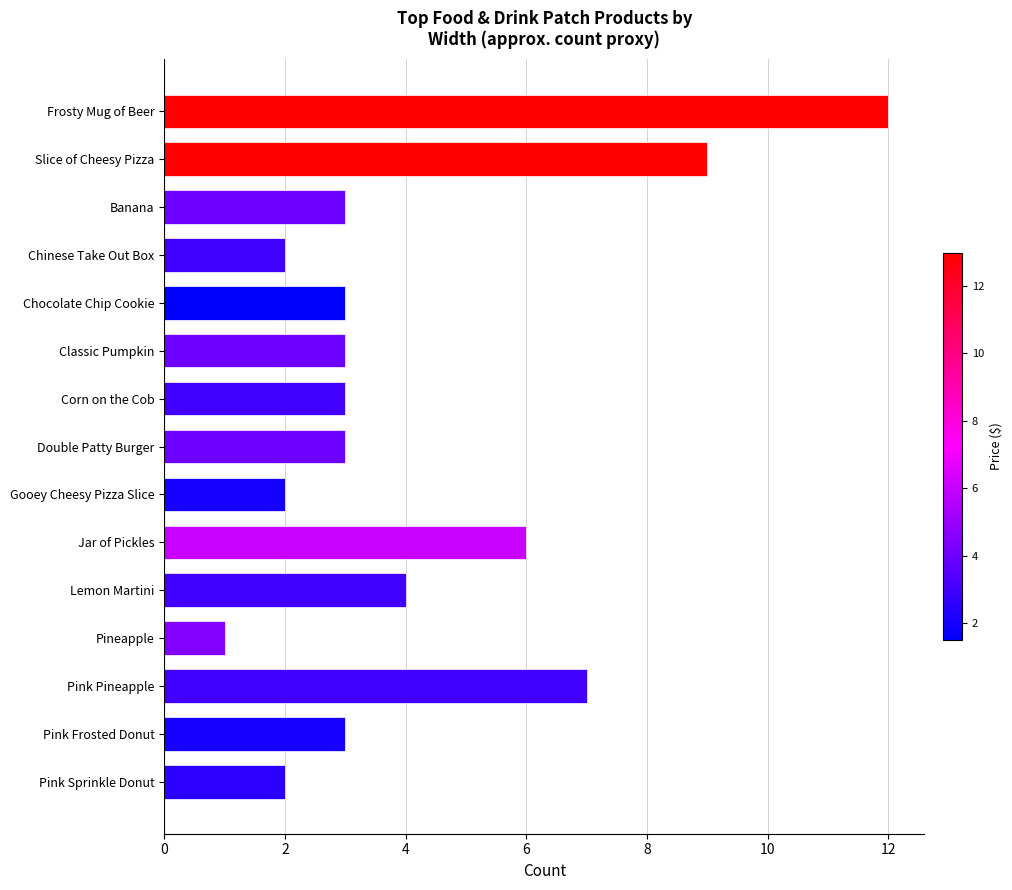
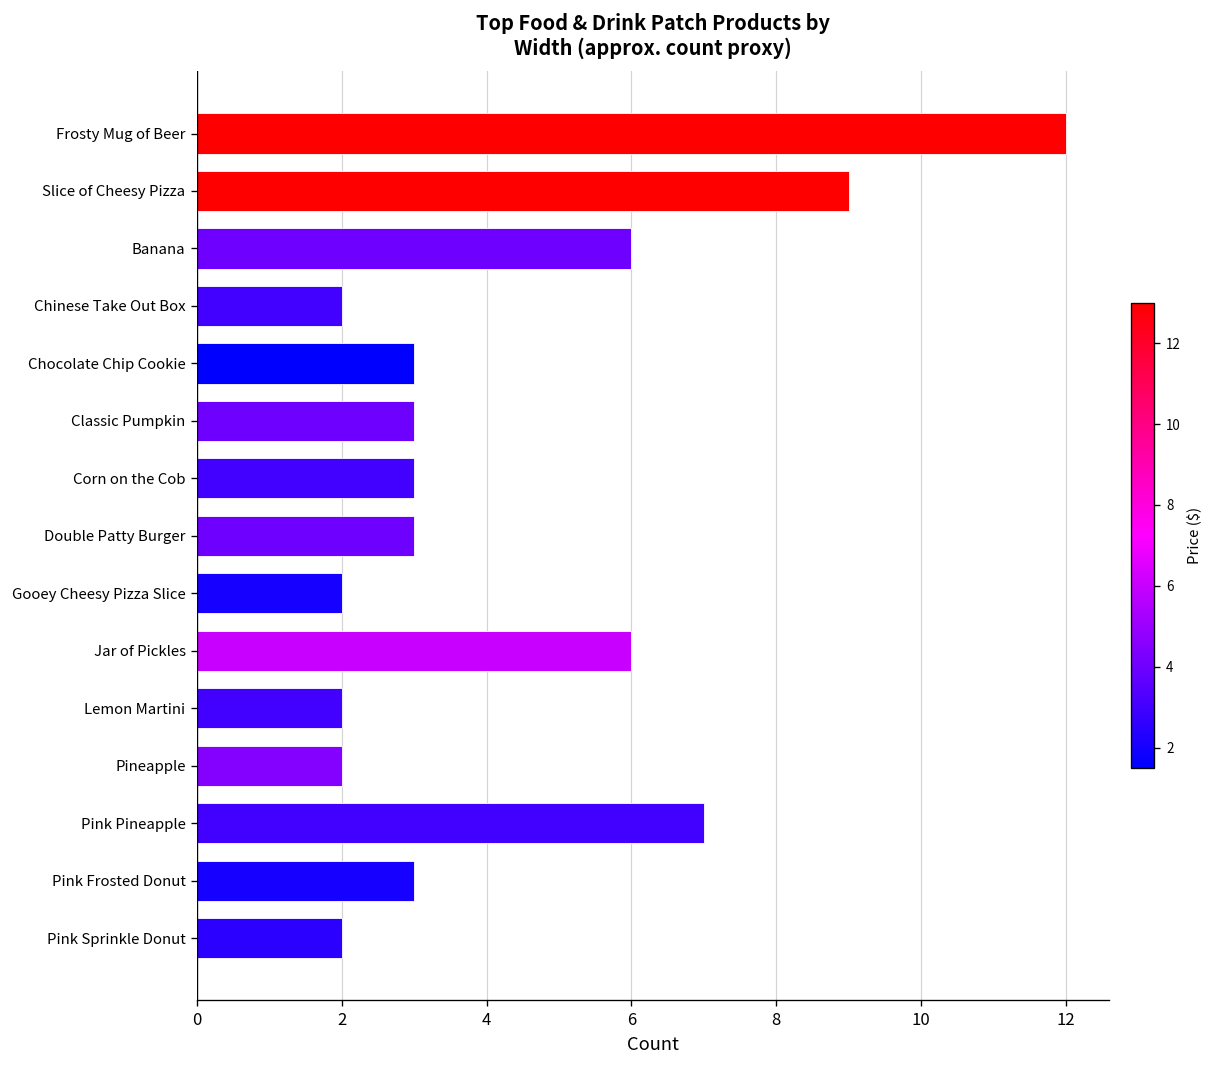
Banana: 3 -> 6
Lemon Martini: 4 -> 2
Pineapple: 1 -> 2
